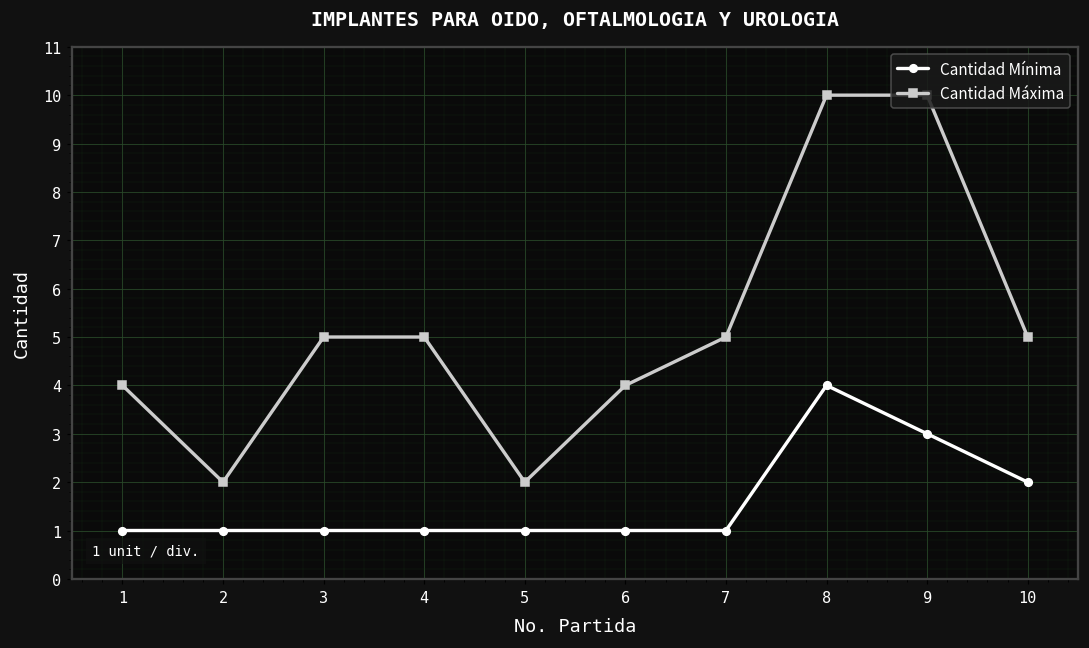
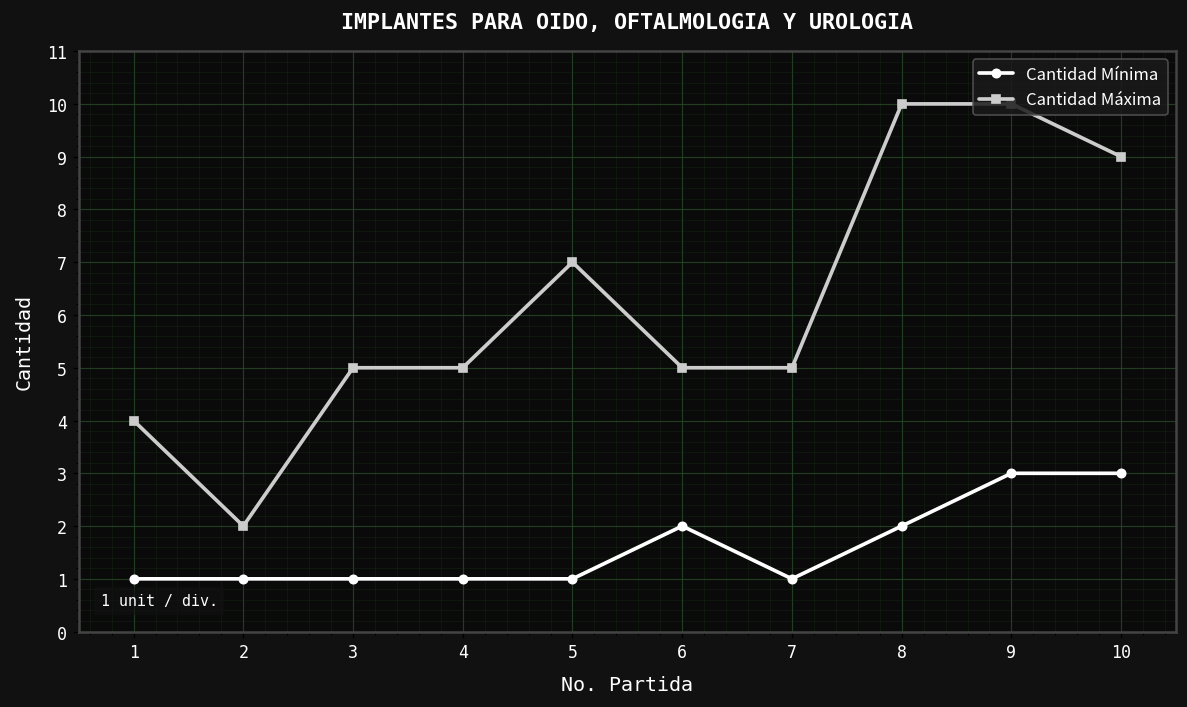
Cantidad Máxima, 5: 2 -> 7
Cantidad Mínima, 6: 1 -> 2
Cantidad Máxima, 6: 4 -> 5
Cantidad Mínima, 8: 4 -> 2
Cantidad Mínima, 10: 2 -> 3
Cantidad Máxima, 10: 5 -> 9
